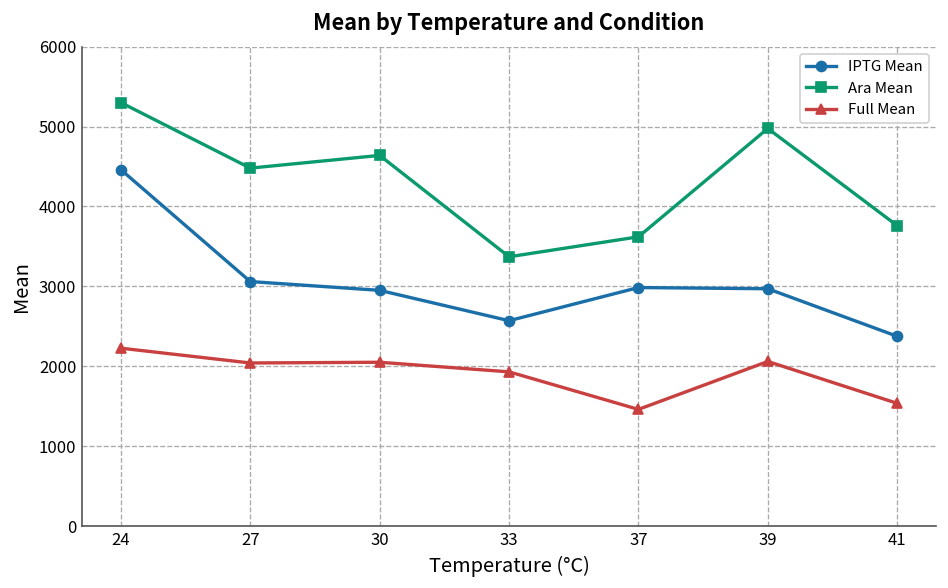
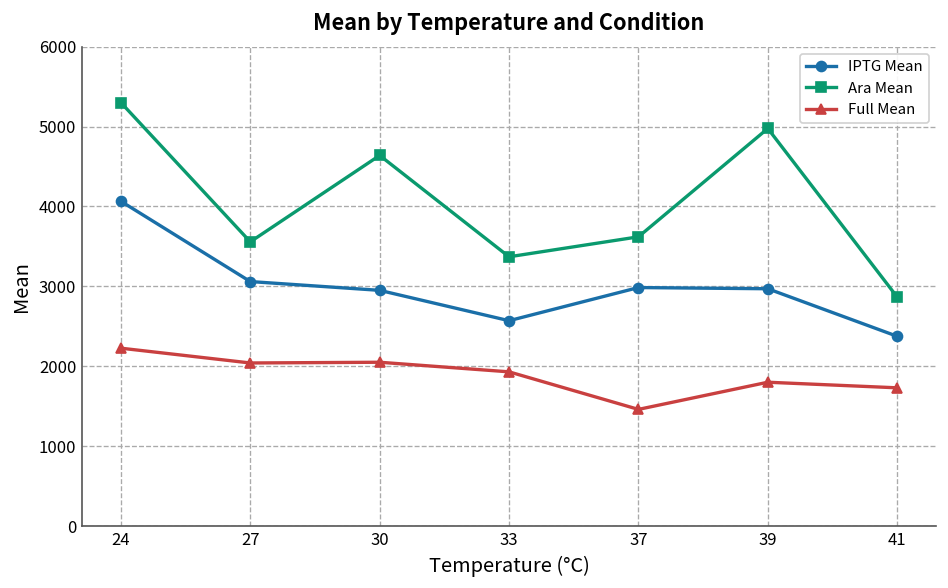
IPTG Mean, 24: 4500 -> 4100
Ara Mean, 27: 4500 -> 3600
Full Mean, 39: 2100 -> 1800
Ara Mean, 41: 3800 -> 2900
Full Mean, 41: 1500 -> 1700
